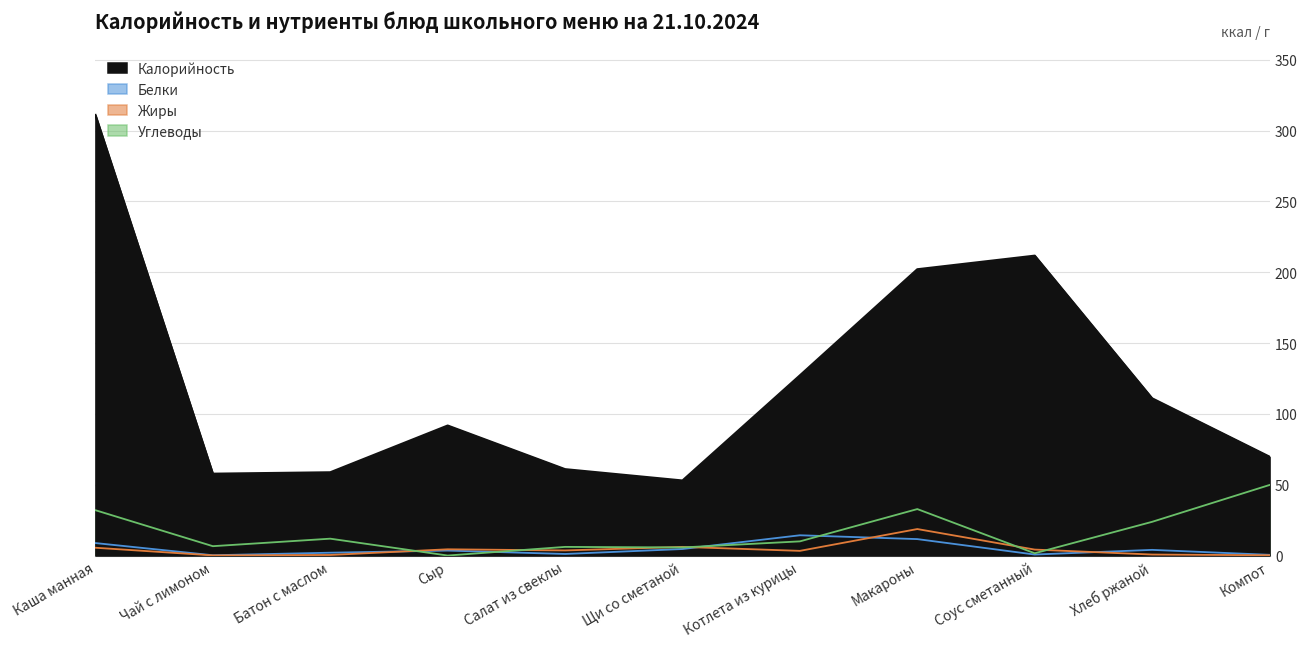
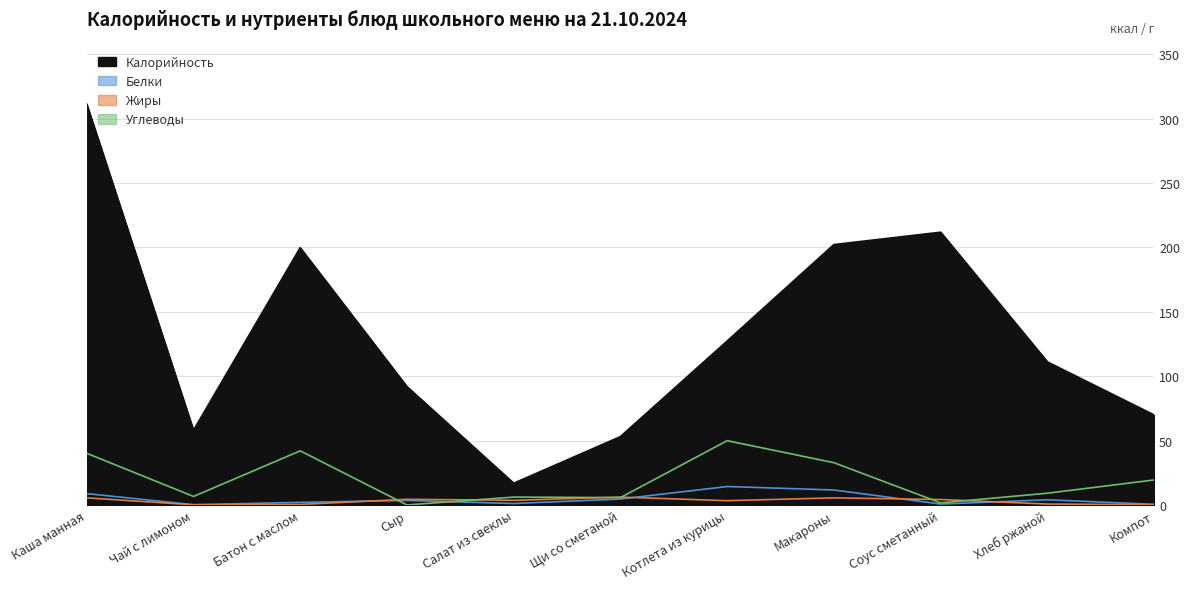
Углеводы, Каша манная: 32 -> 40
Калорийность, Батон с маслом: 59 -> 200
Углеводы, Батон с маслом: 12 -> 42
Калорийность, Салат из свеклы: 61 -> 17
Углеводы, Котлета из курицы: 10 -> 50
Жиры, Макароны: 19 -> 6
Углеводы, Хлеб ржаной: 24 -> 9
Углеводы, Компот: 50 -> 19
